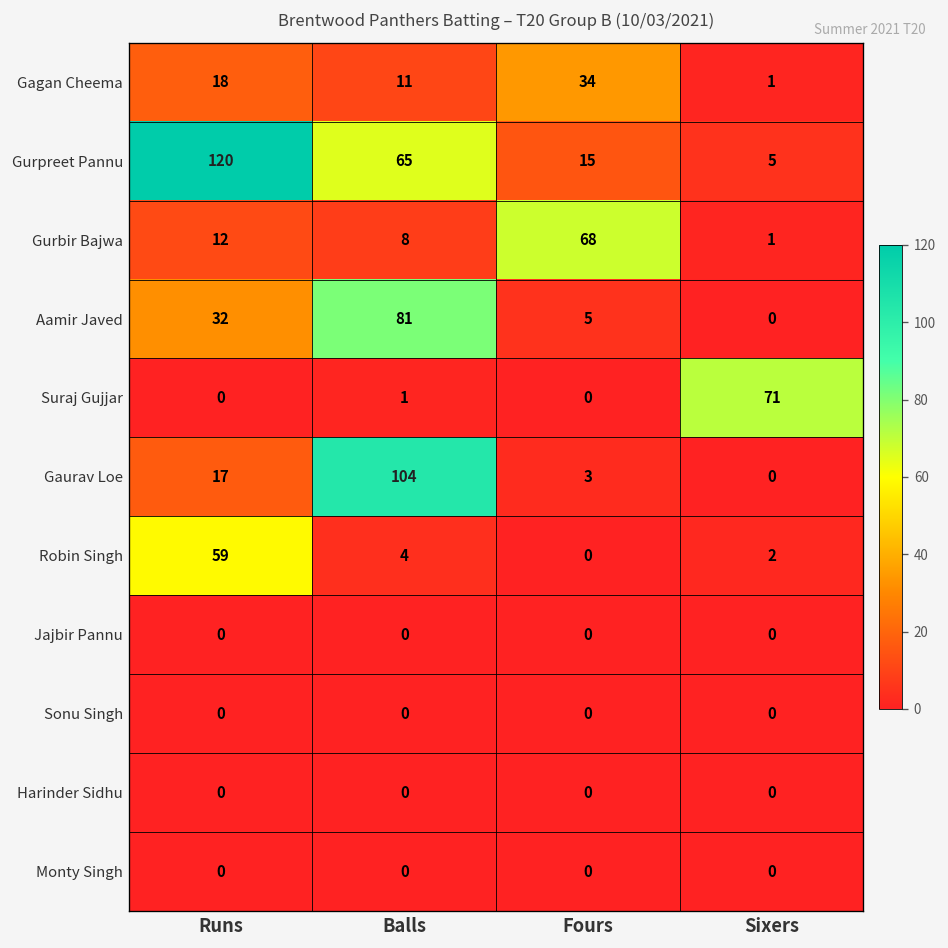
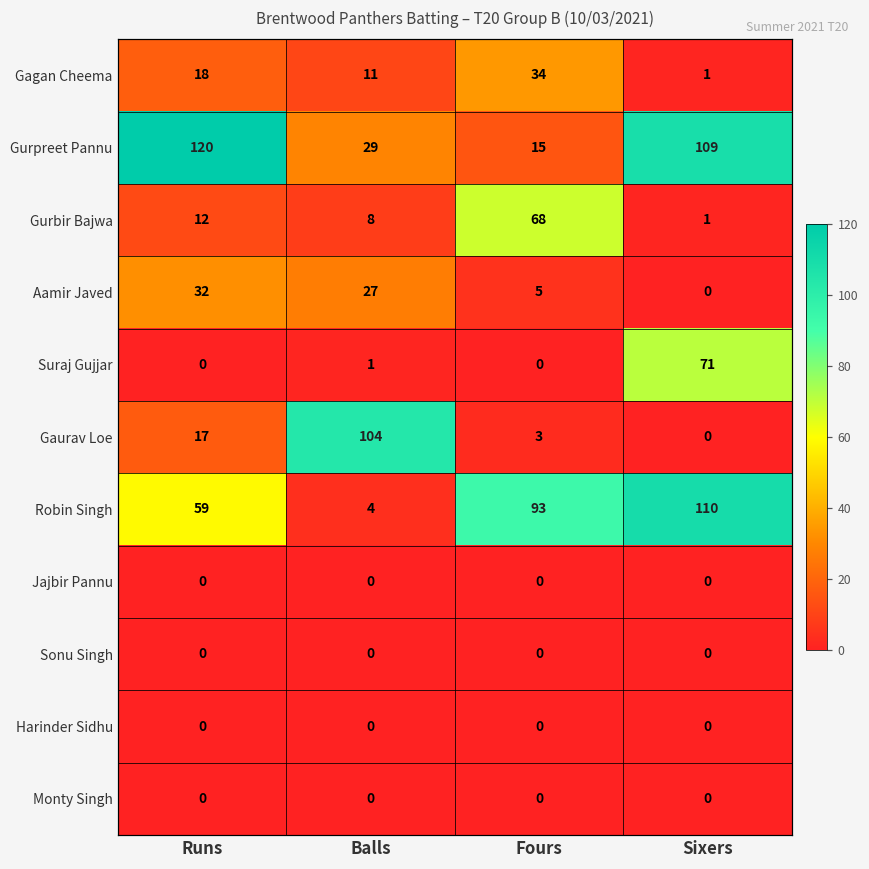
Gurpreet Pannu, Balls: 65 -> 29
Gurpreet Pannu, Sixers: 5 -> 109
Aamir Javed, Balls: 81 -> 27
Robin Singh, Fours: 0 -> 93
Robin Singh, Sixers: 2 -> 110
